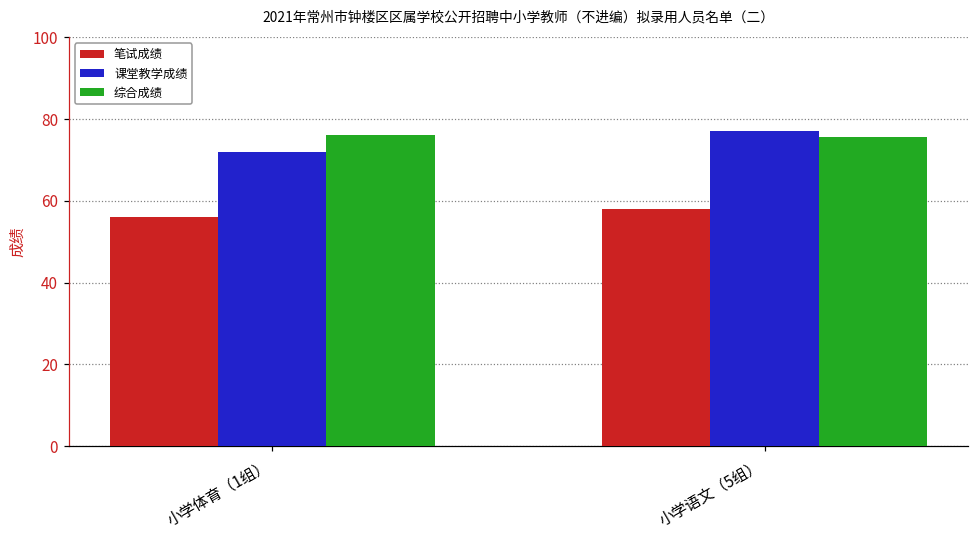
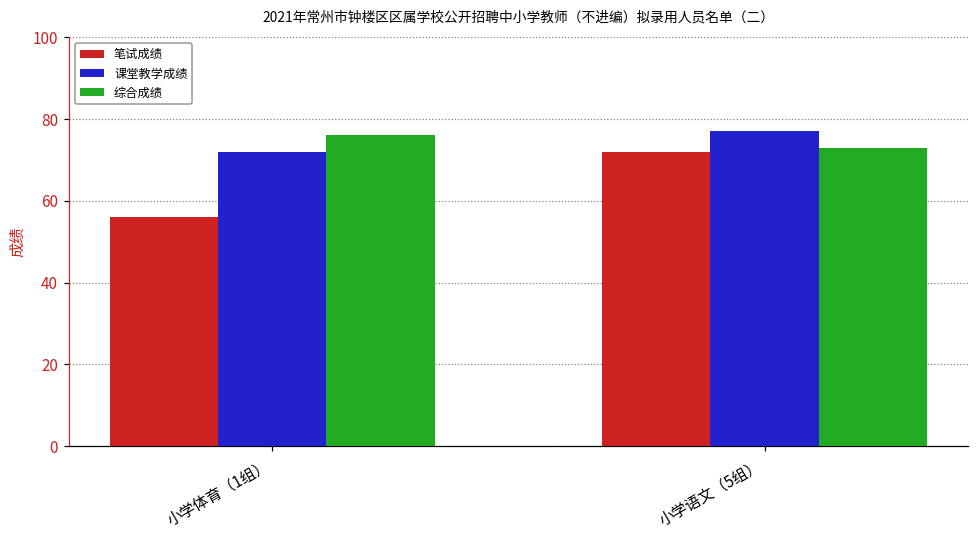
笔试成绩, 小学语文（5组）: 58 -> 72
综合成绩, 小学语文（5组）: 76 -> 73
